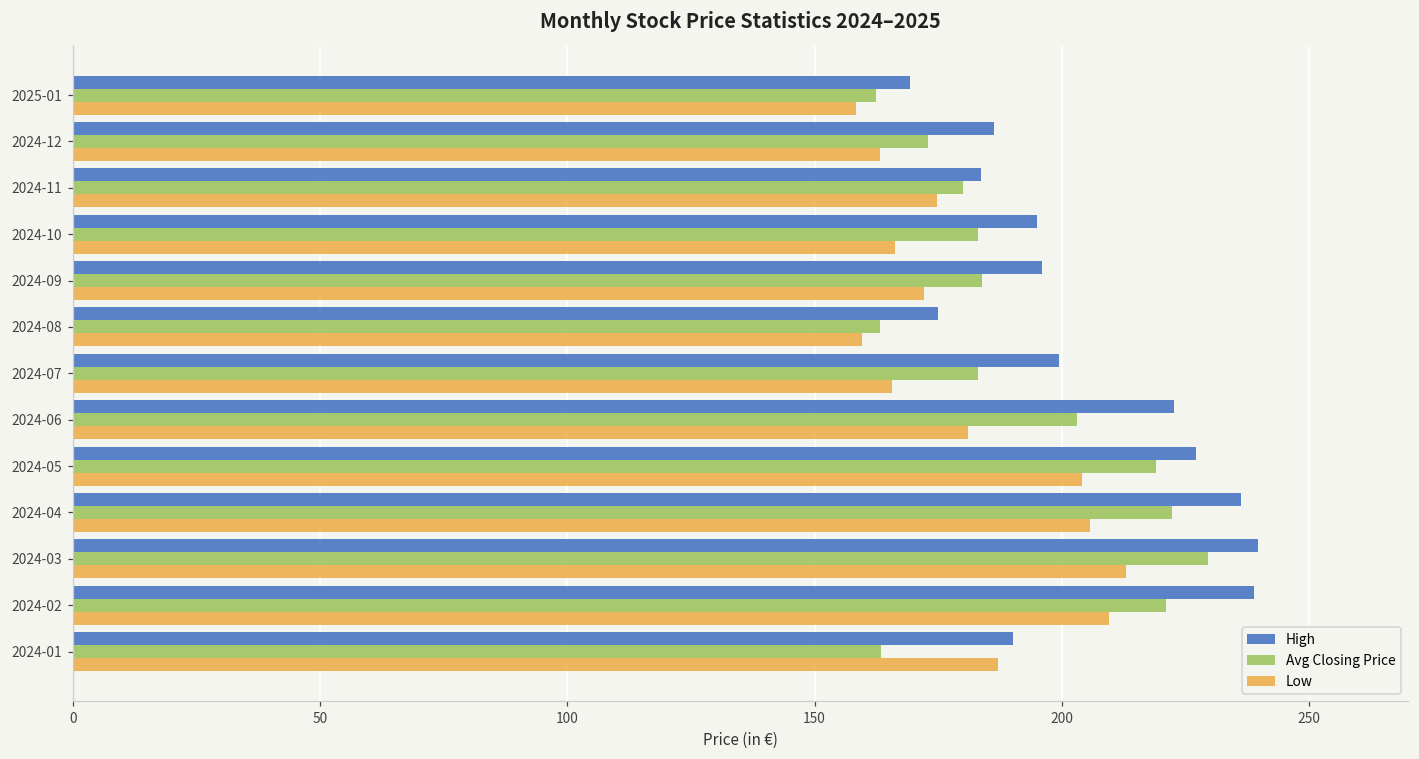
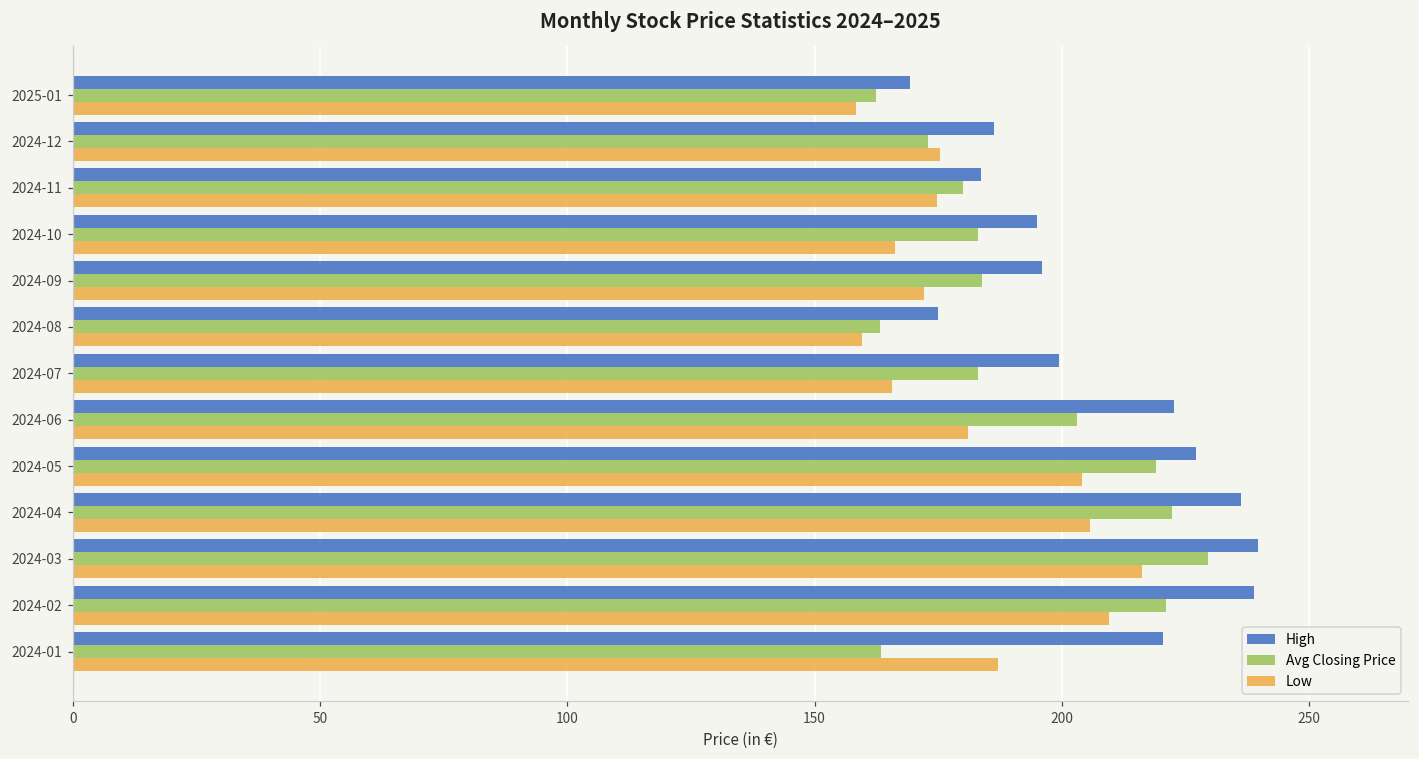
Low, 2024-12: 163 -> 175
Low, 2024-03: 213 -> 216
High, 2024-01: 190 -> 220
